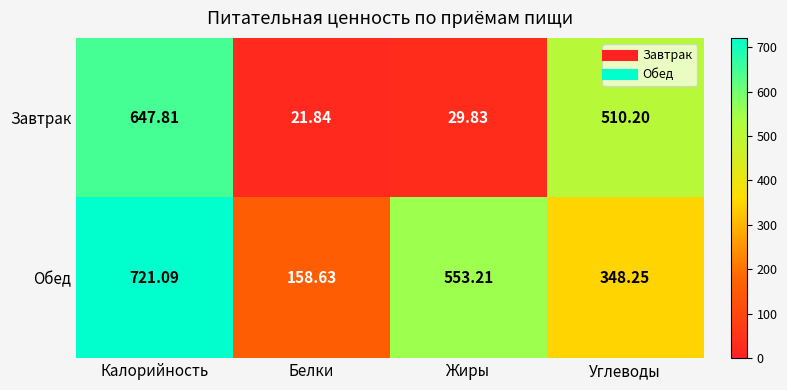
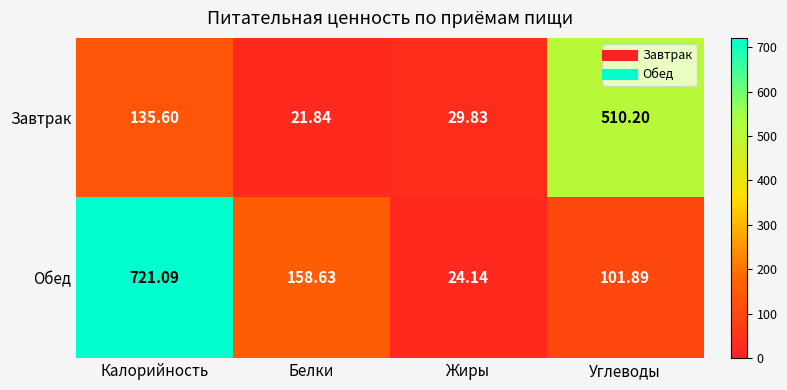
Завтрак, Калорийность: 647.81 -> 135.60
Обед, Жиры: 553.21 -> 24.14
Обед, Углеводы: 348.25 -> 101.89
